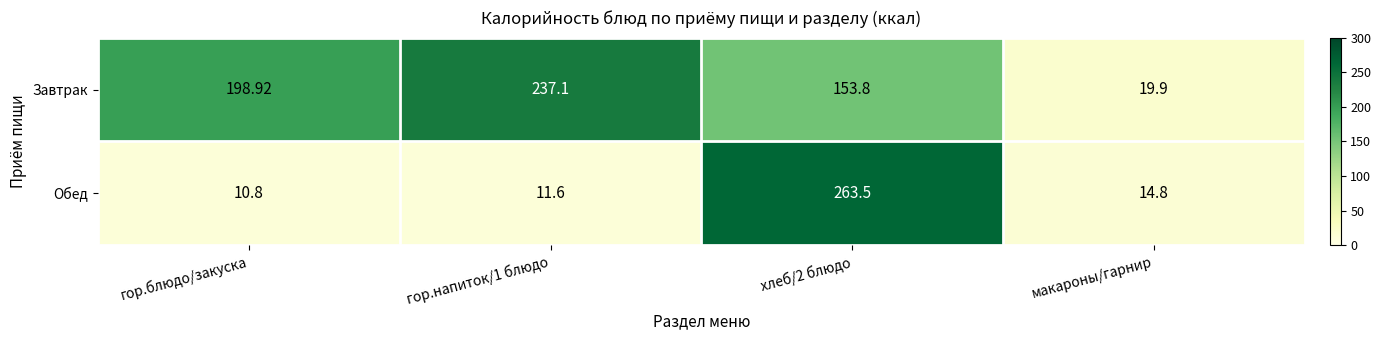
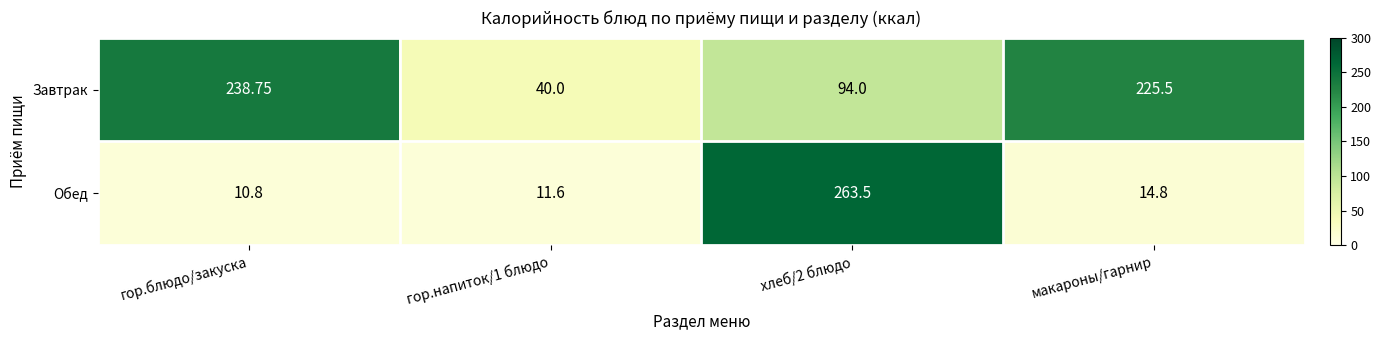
Завтрак, гор.блюдо/закуска: 198.92 -> 238.75
Завтрак, гор.напиток/1 блюдо: 237.1 -> 40.0
Завтрак, хлеб/2 блюдо: 153.8 -> 94.0
Завтрак, макароны/гарнир: 19.9 -> 225.5
